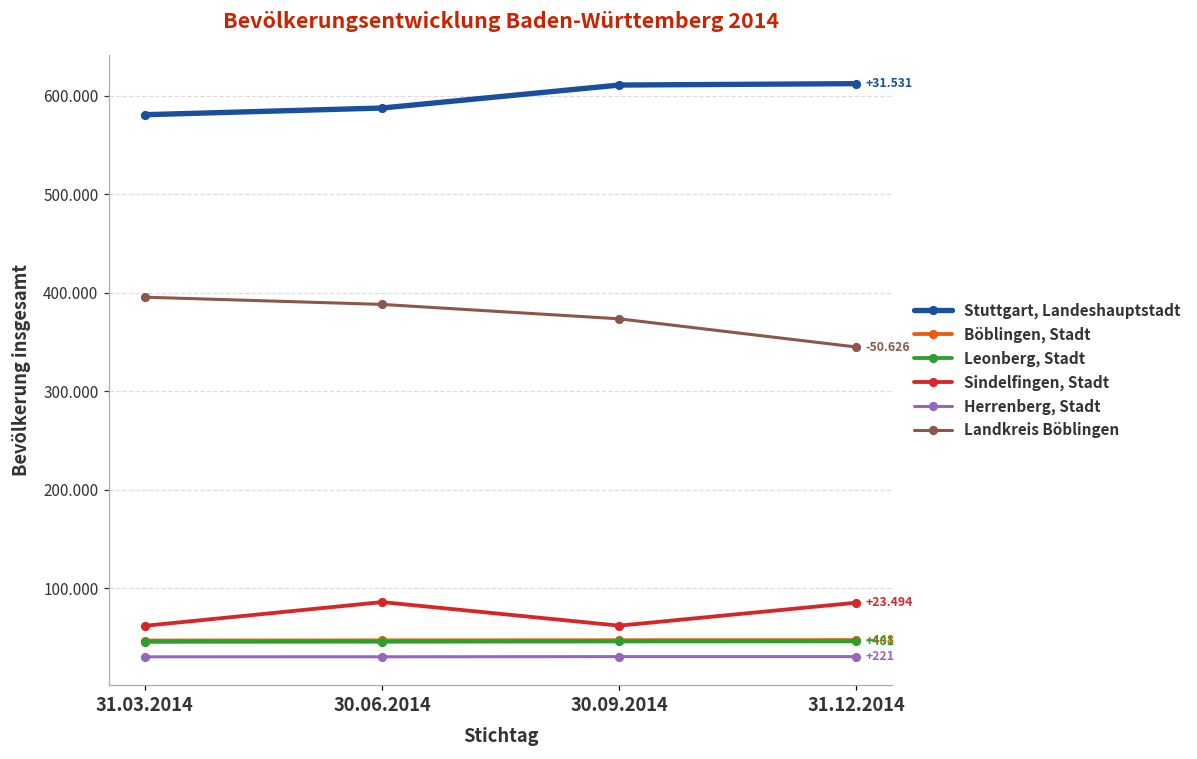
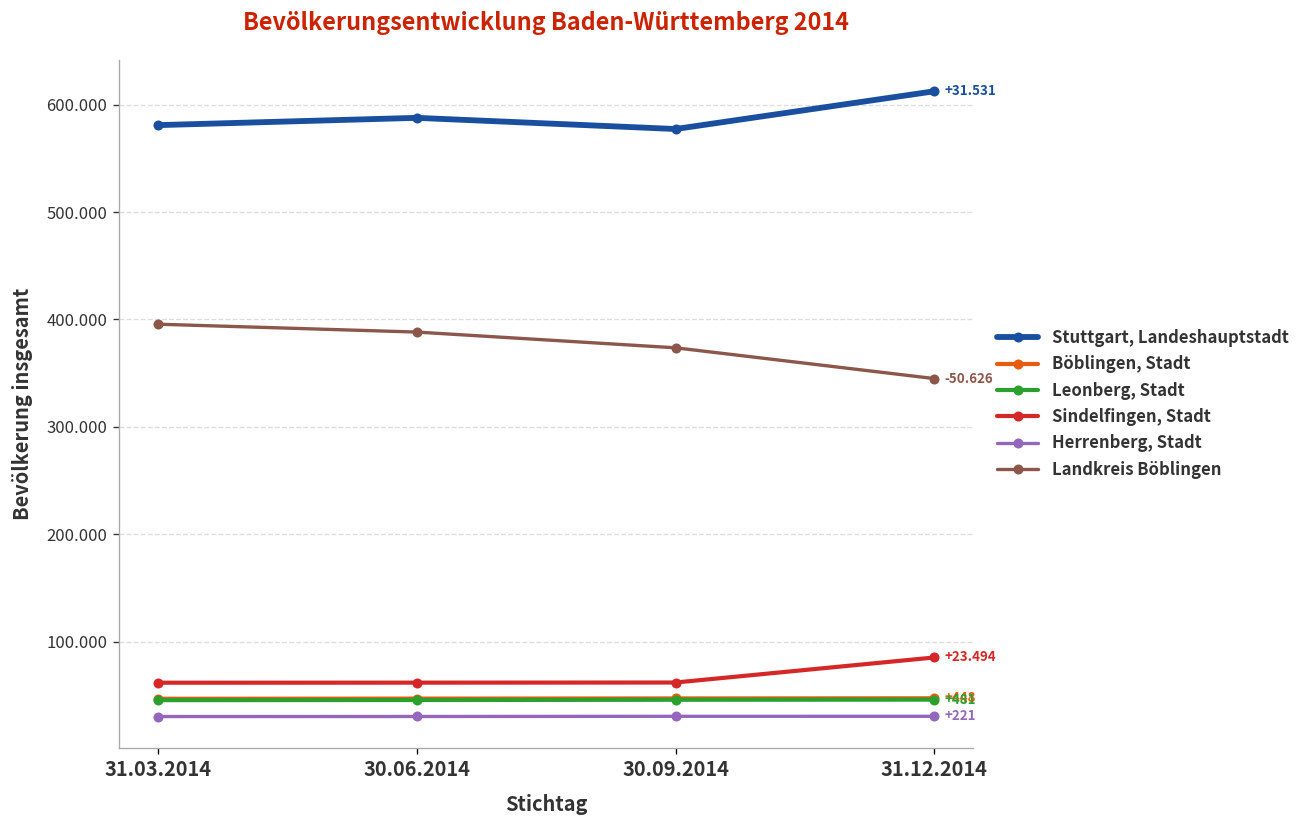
Sindelfingen, Stadt, 30.06.2014: 90 -> 60
Stuttgart, Landeshauptstadt, 30.09.2014: 610 -> 580
